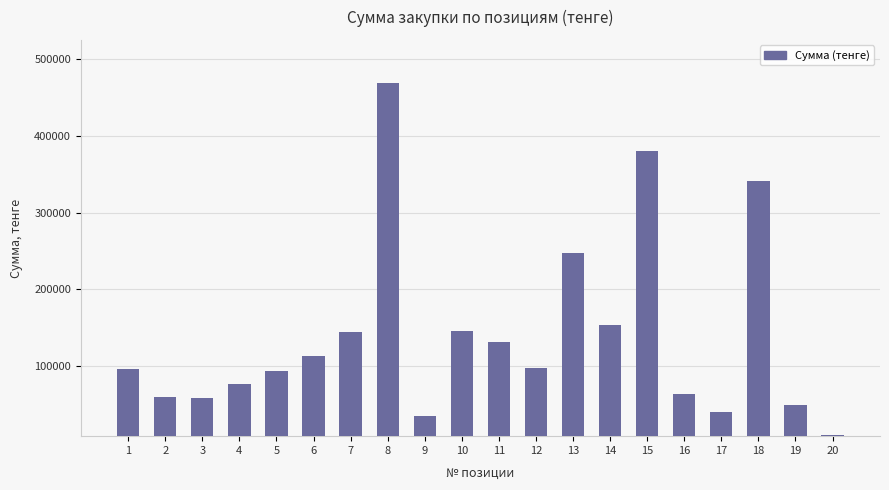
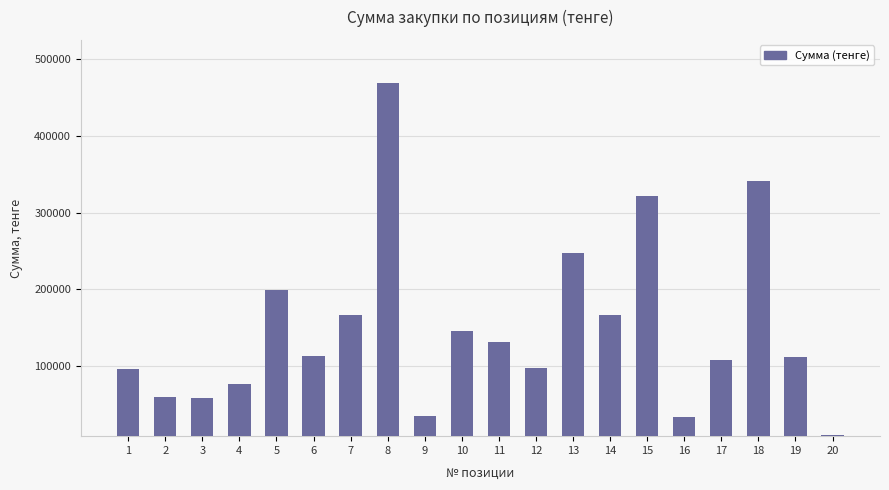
5: 90000 -> 200000
7: 140000 -> 170000
14: 150000 -> 170000
15: 380000 -> 320000
16: 60000 -> 30000
17: 40000 -> 110000
19: 50000 -> 110000
